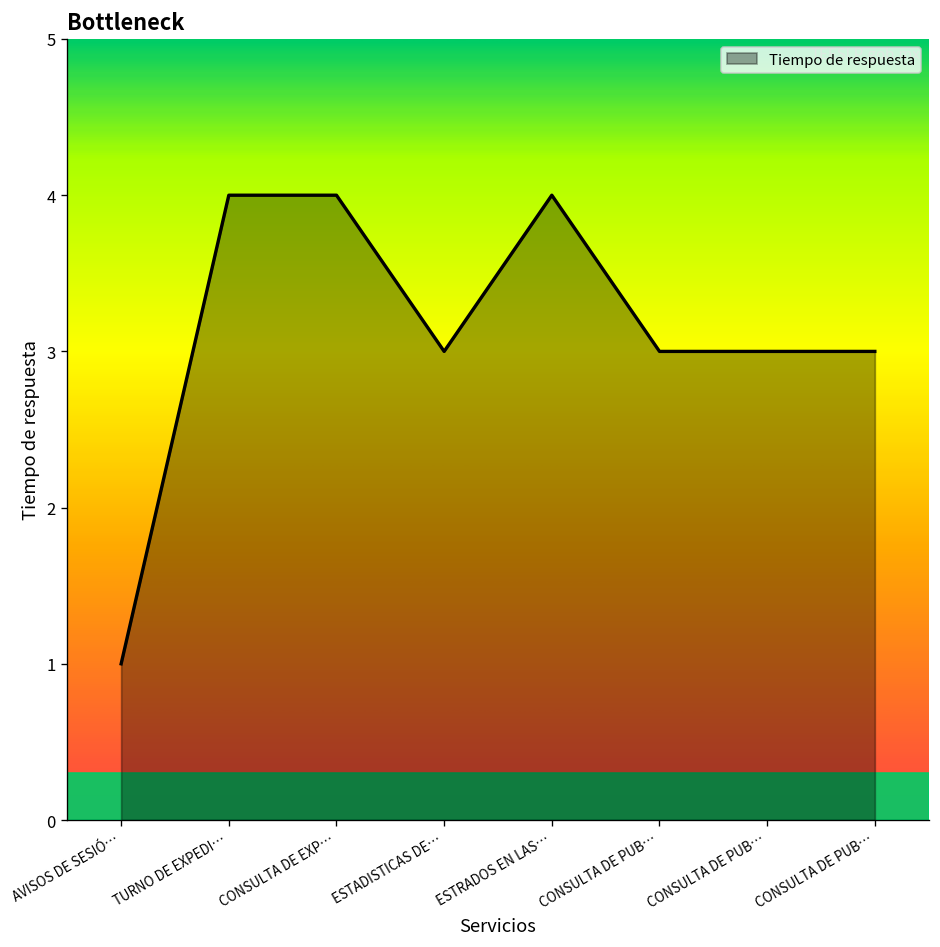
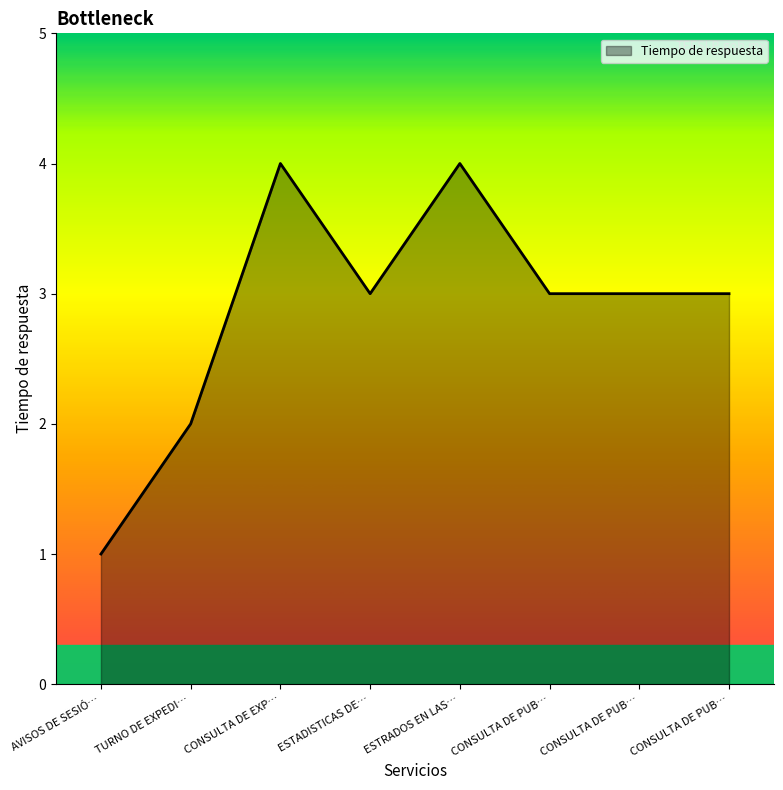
TURNO DE EXPEDI…: 4 -> 2
